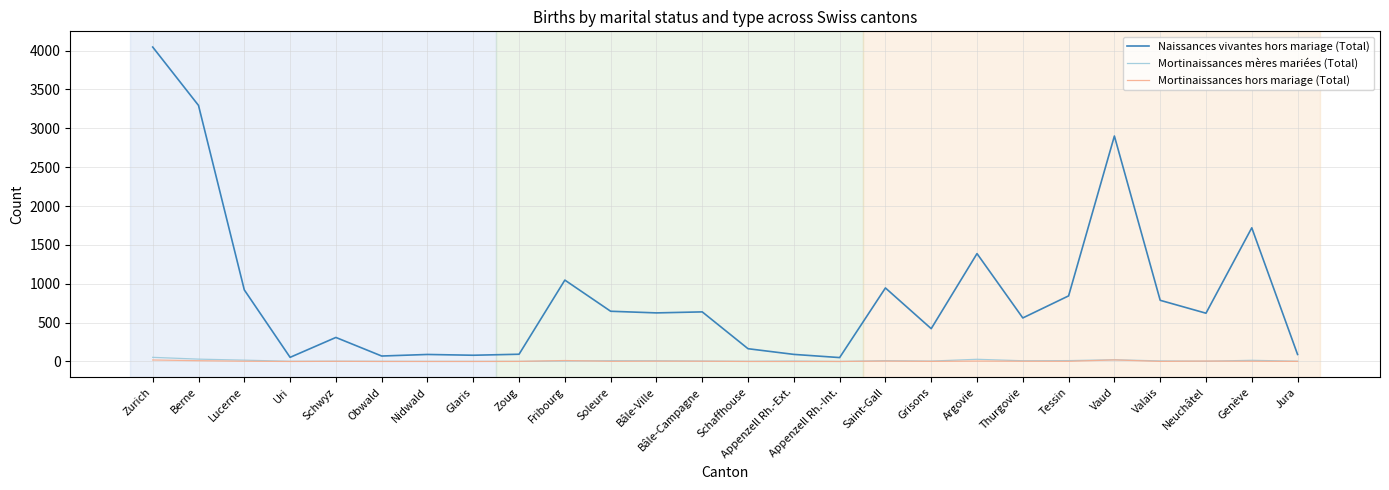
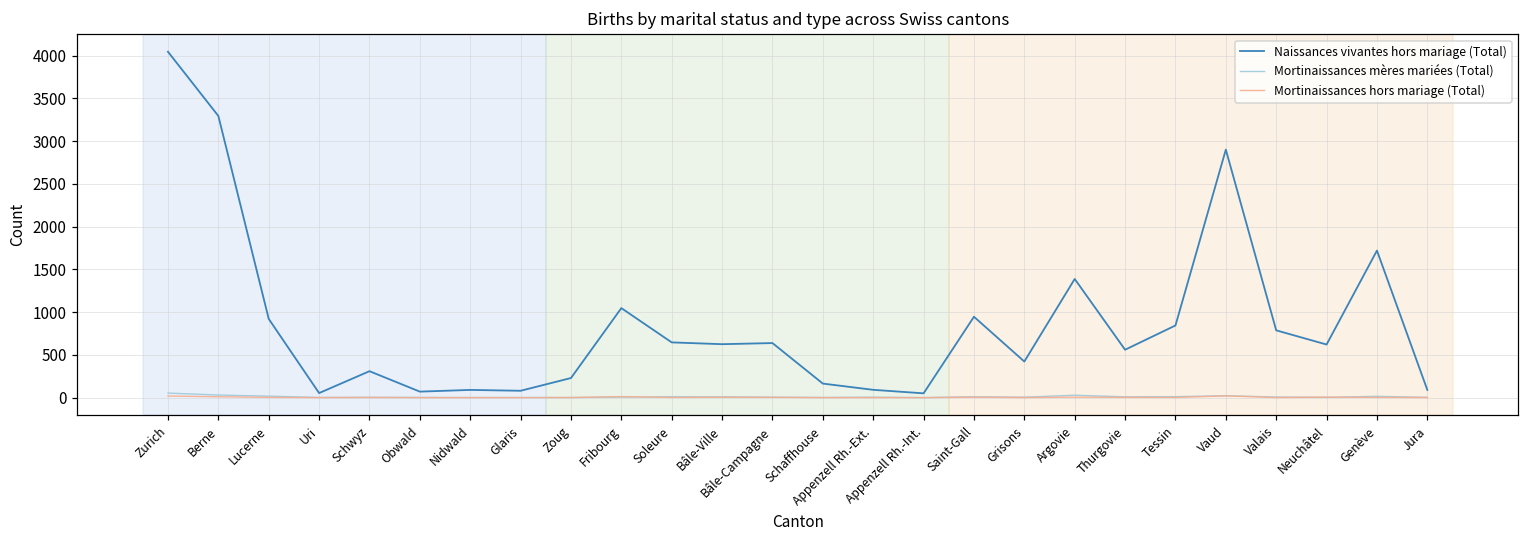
Naissances vivantes hors mariage (Total), Zoug: 100 -> 200
